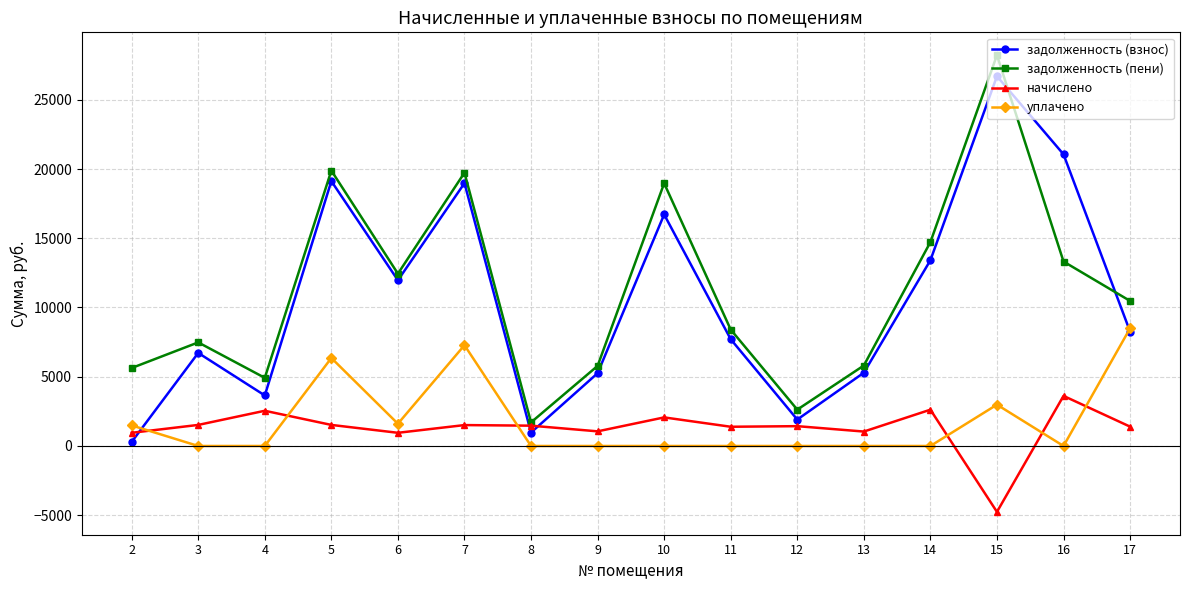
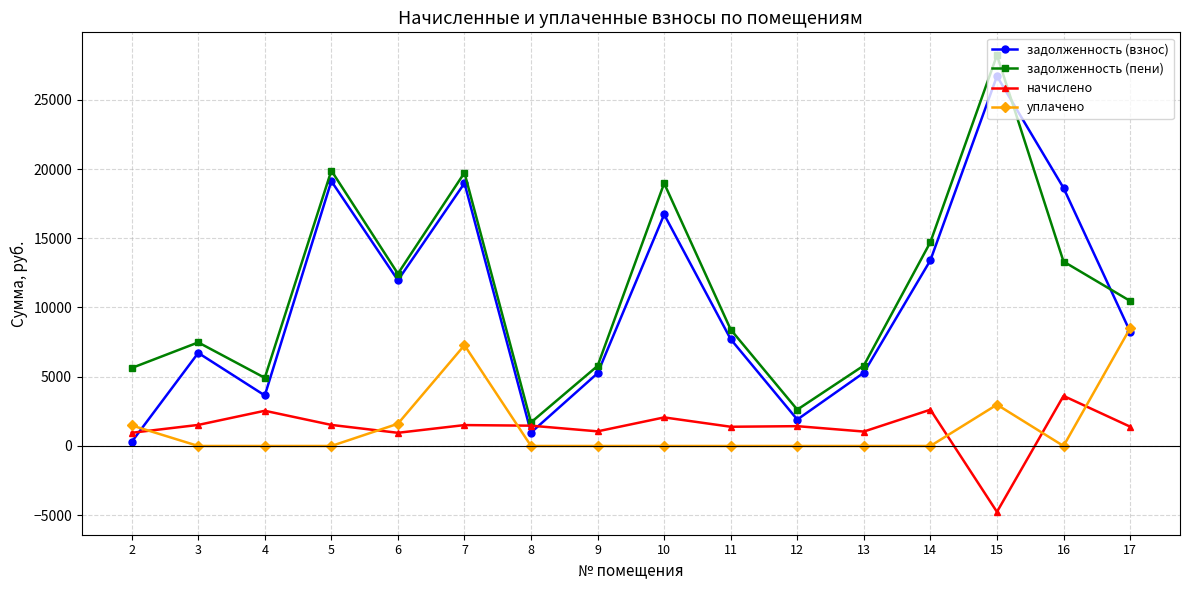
уплачено, 5: 6400 -> 0
задолженность (взнос), 16: 21100 -> 18600
